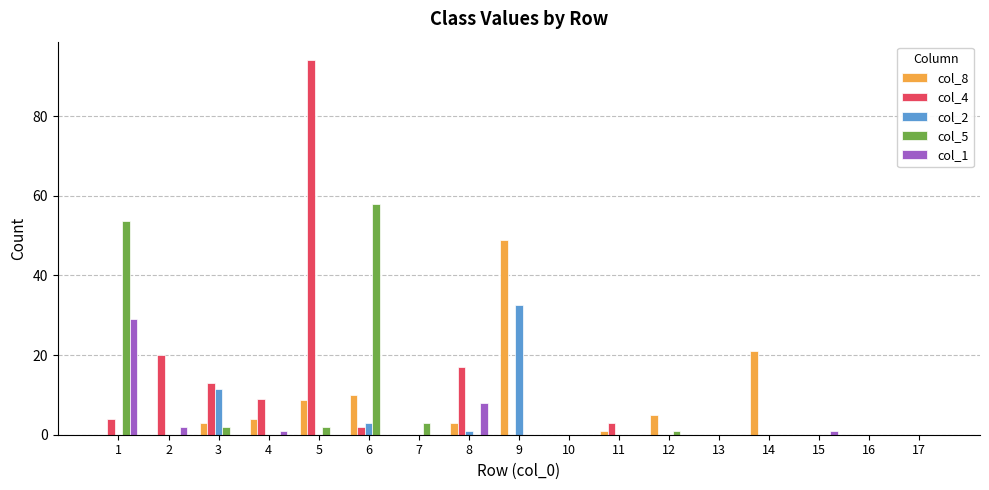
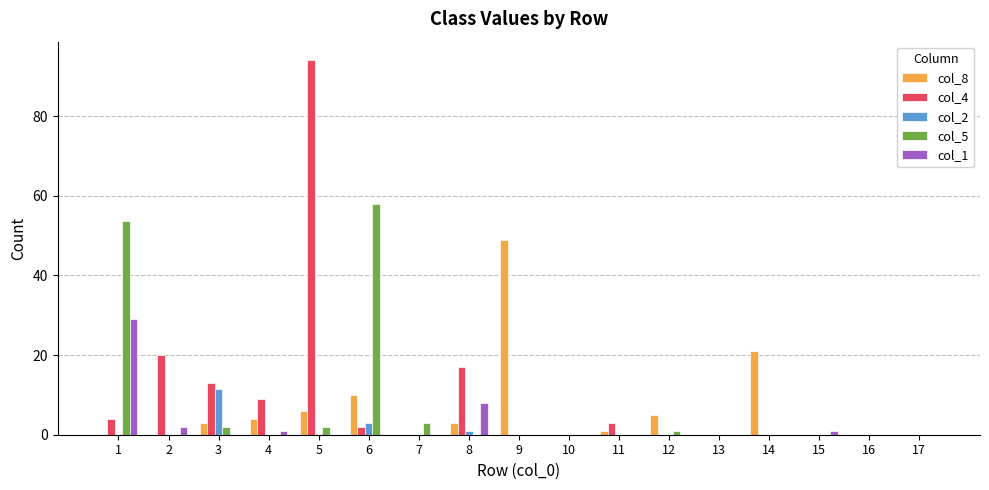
col_8, 5: 9 -> 6
col_2, 9: 33 -> 0
